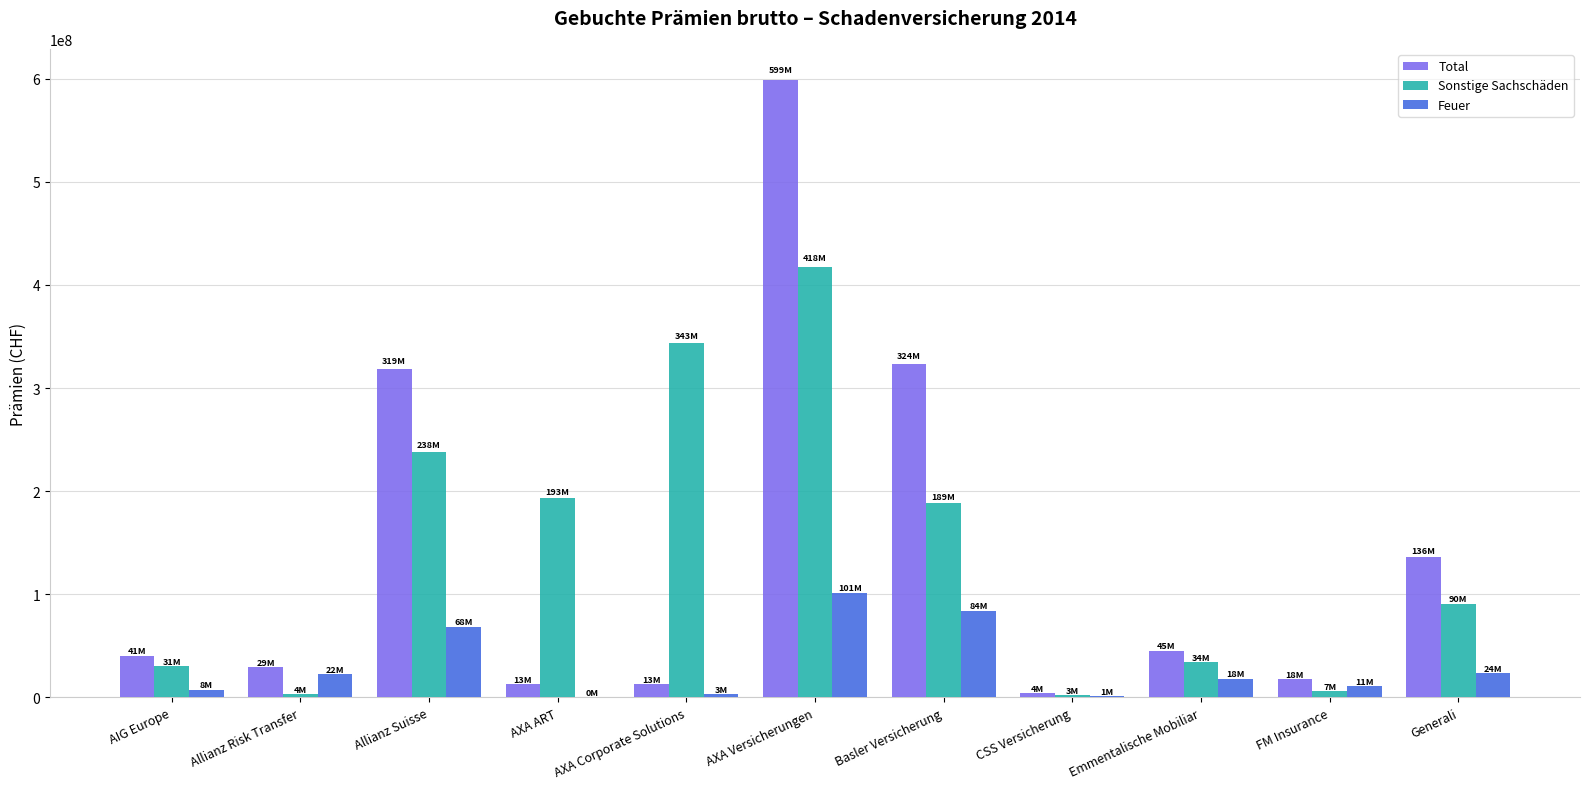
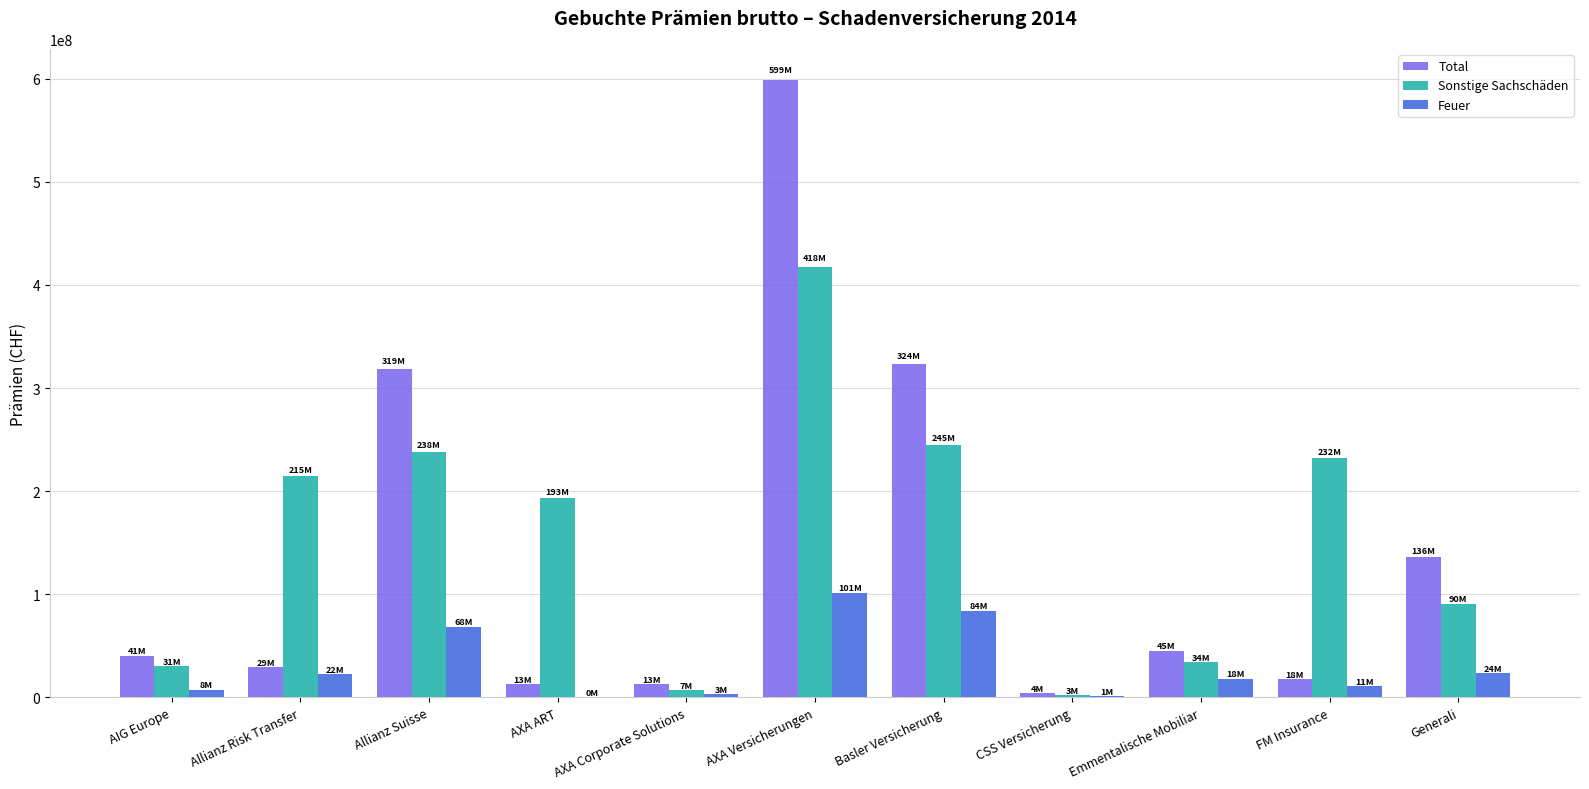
Sonstige Sachschäden, Allianz Risk Transfer: 4M -> 215M
Sonstige Sachschäden, AXA Corporate Solutions: 343M -> 7M
Sonstige Sachschäden, Basler Versicherung: 189M -> 245M
Sonstige Sachschäden, FM Insurance: 7M -> 232M
